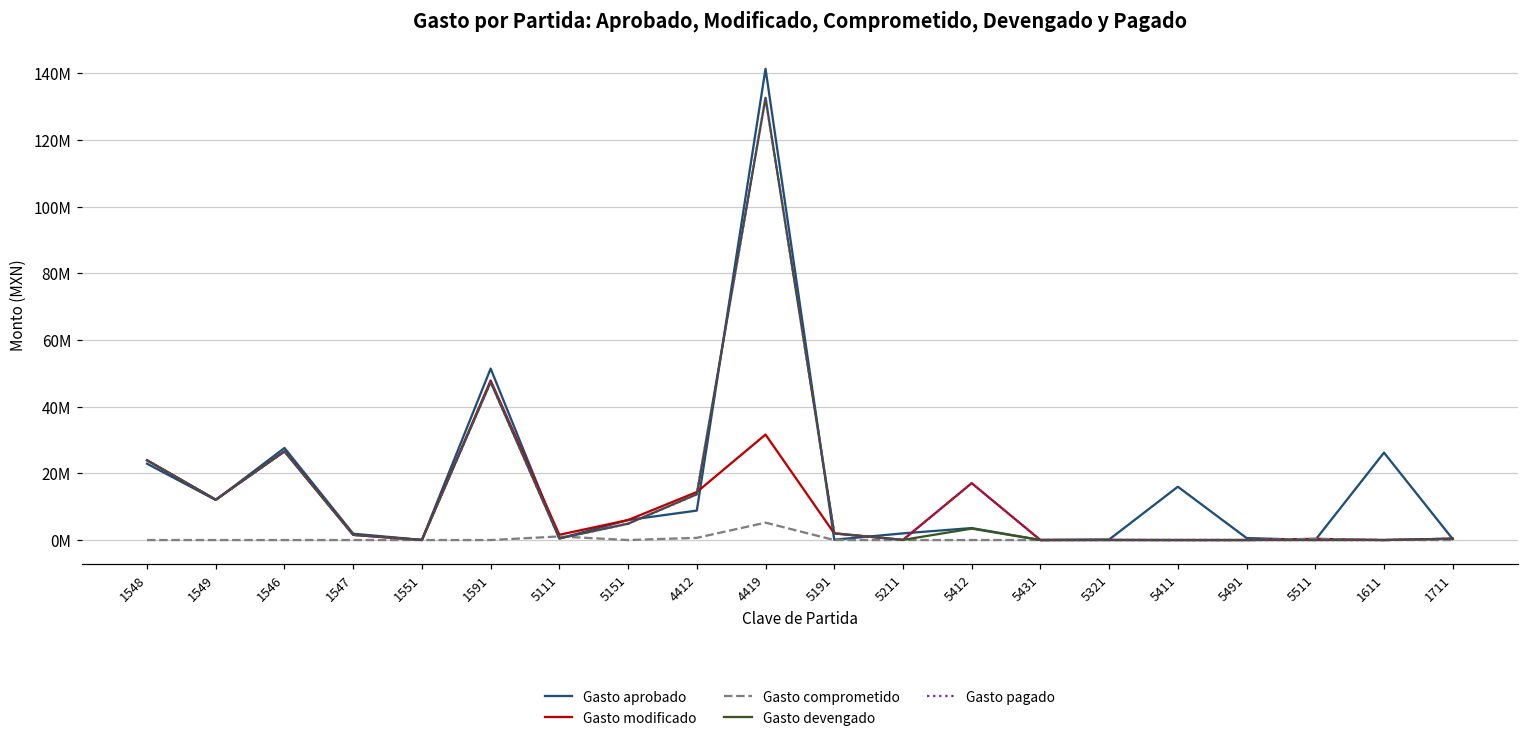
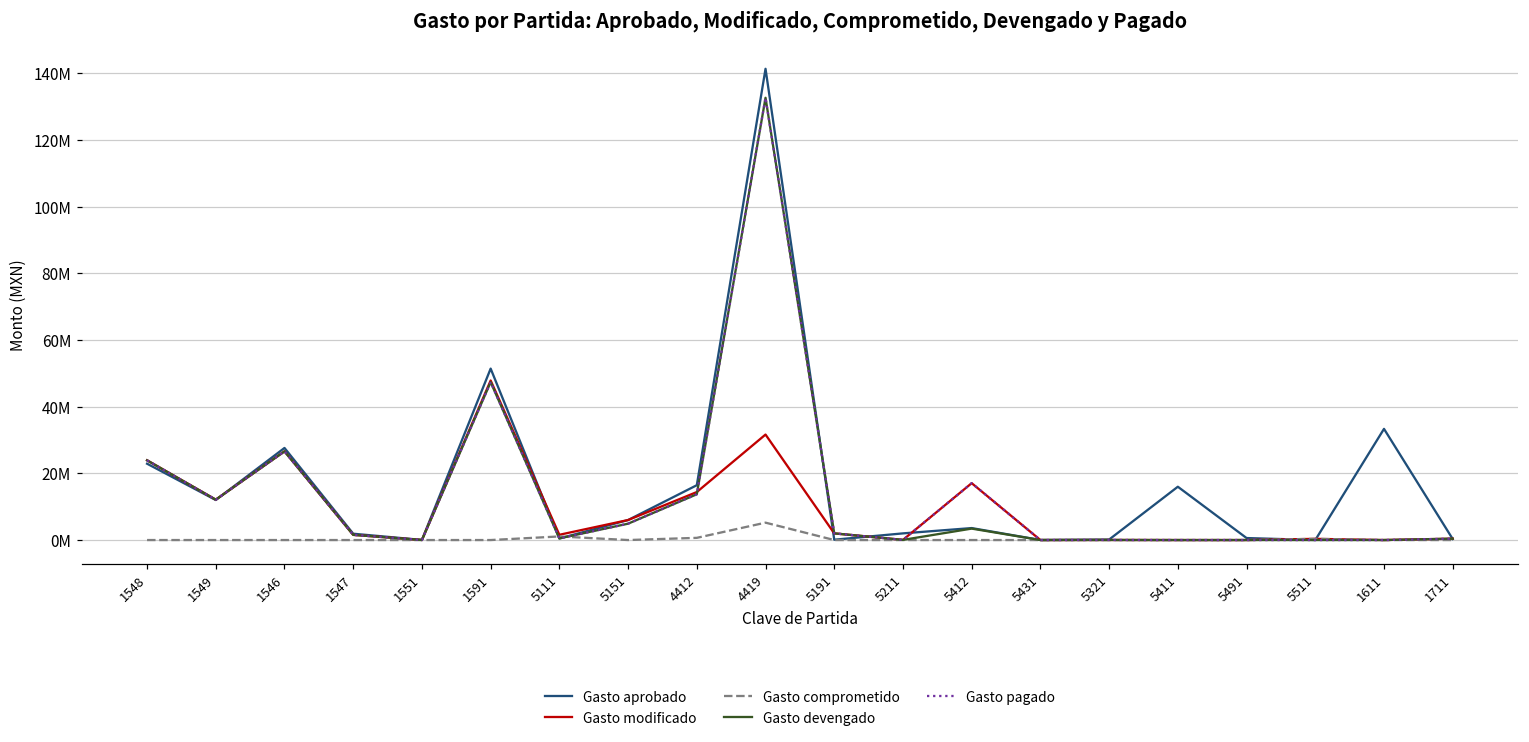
Gasto aprobado, 4412: 9000000 -> 16000000
Gasto aprobado, 1611: 26000000 -> 33000000
